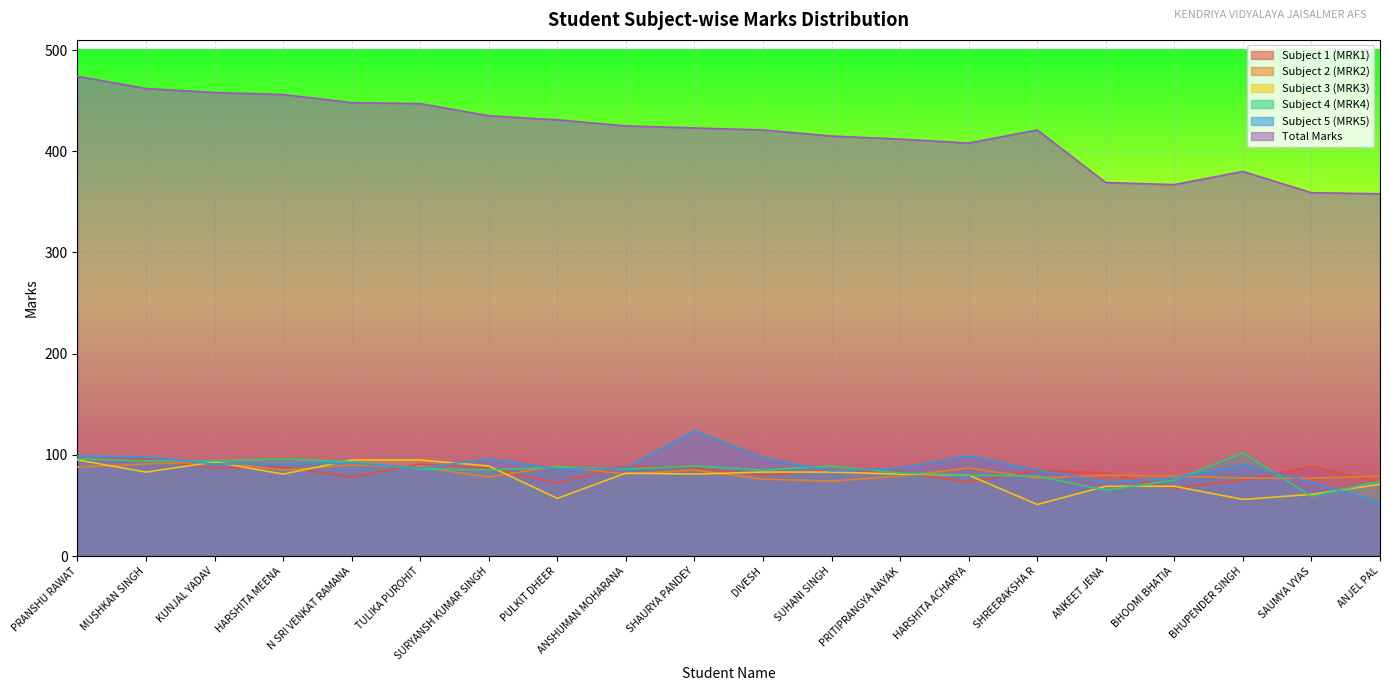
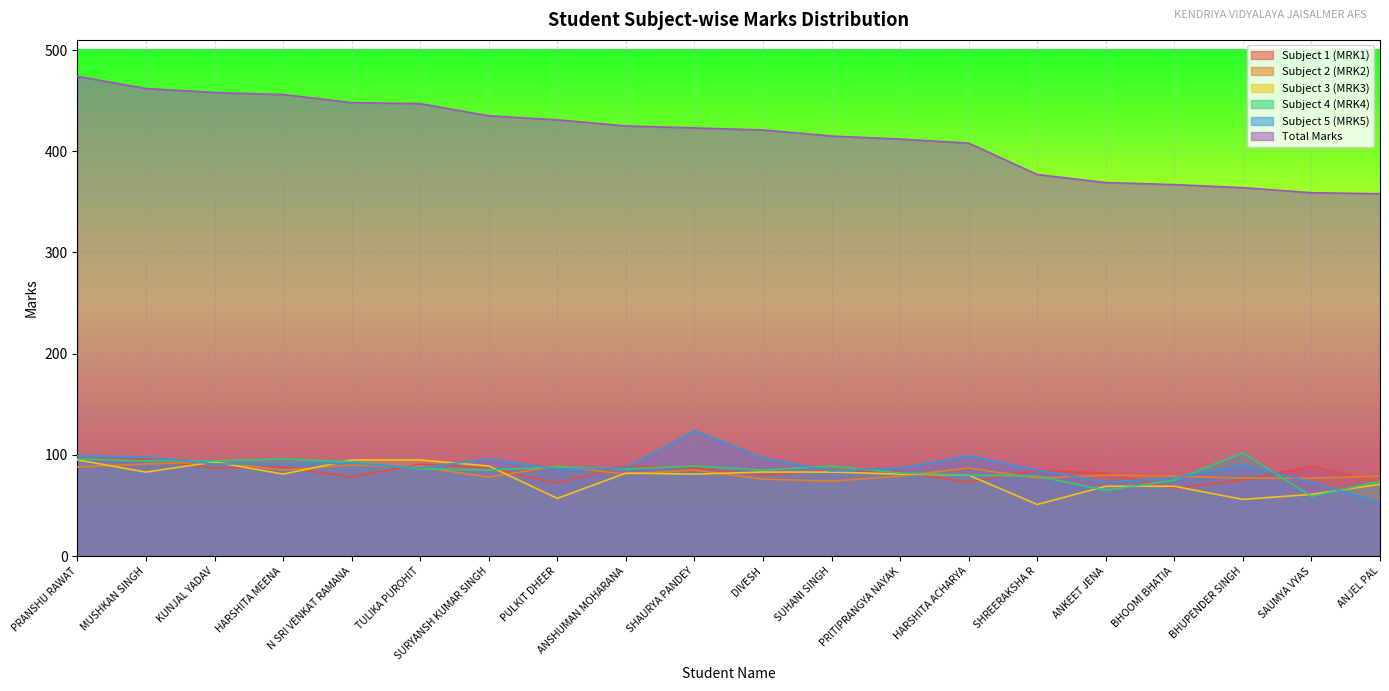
Total Marks, SHREERAKSHA R: 421 -> 377
Total Marks, BHUPENDER SINGH: 380 -> 364
